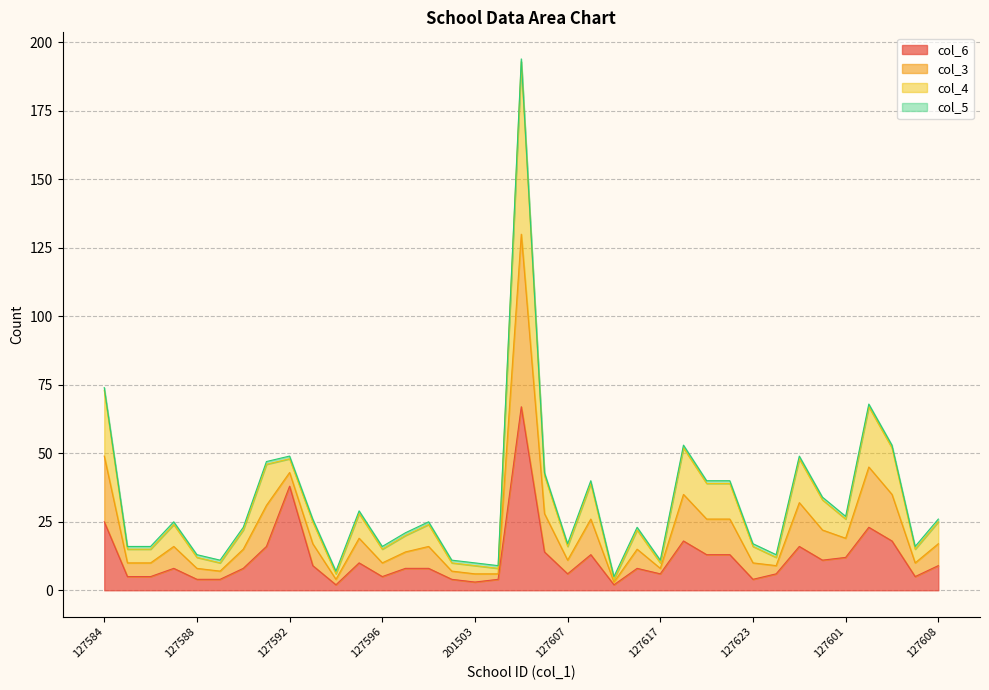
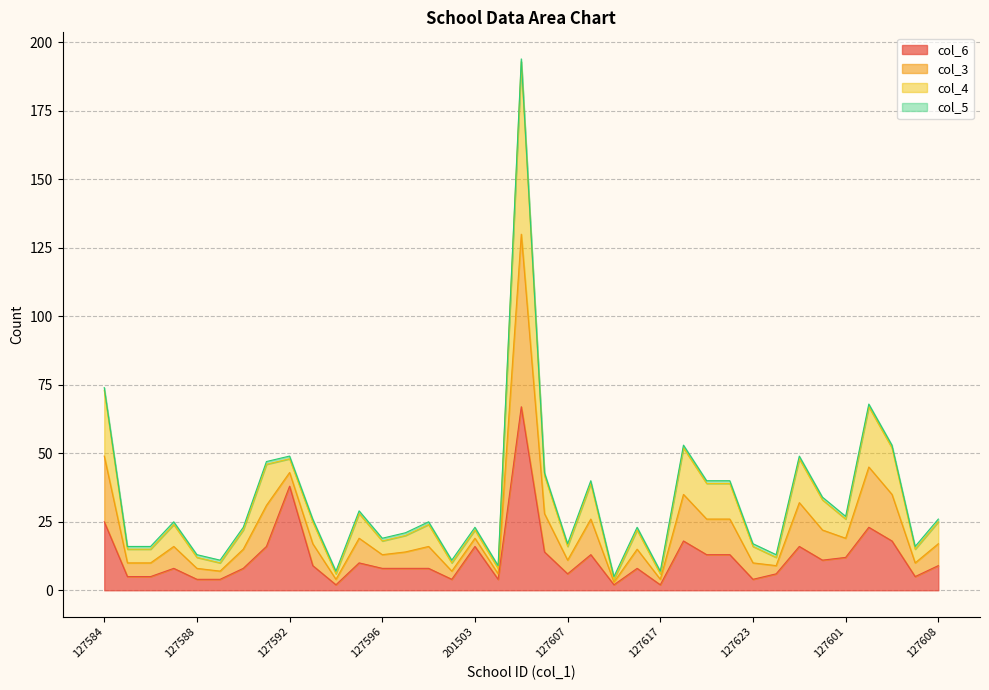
col_6, 127596: 5 -> 8
col_6, 201503: 3 -> 16
col_6, 127617: 6 -> 2
